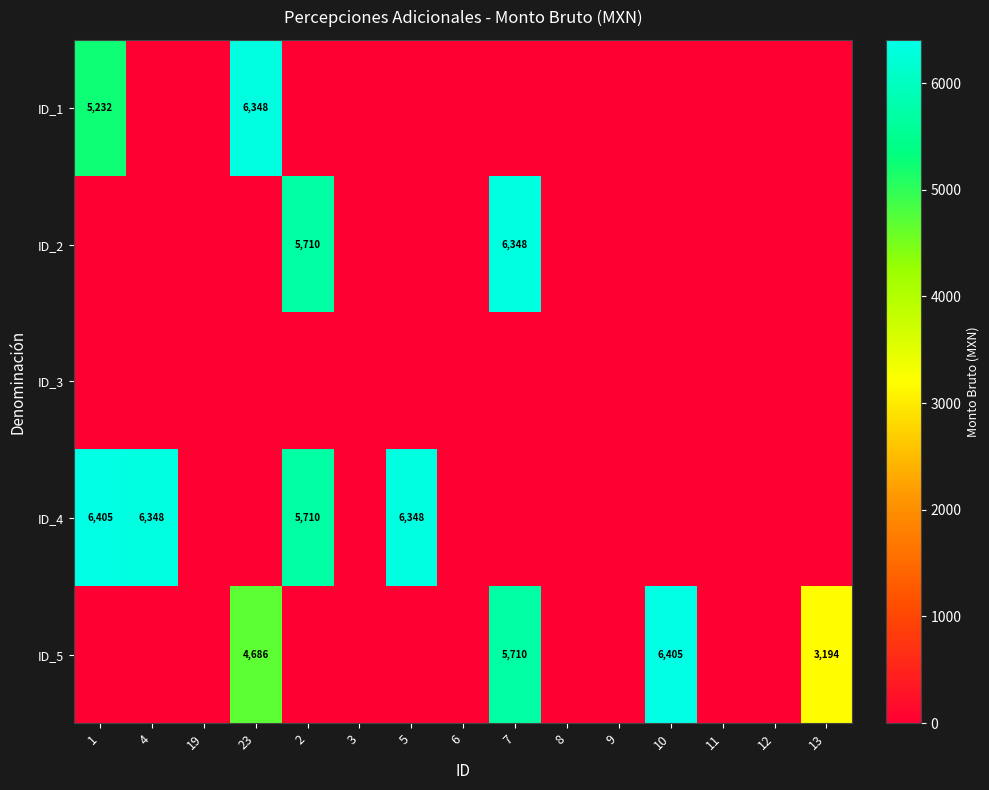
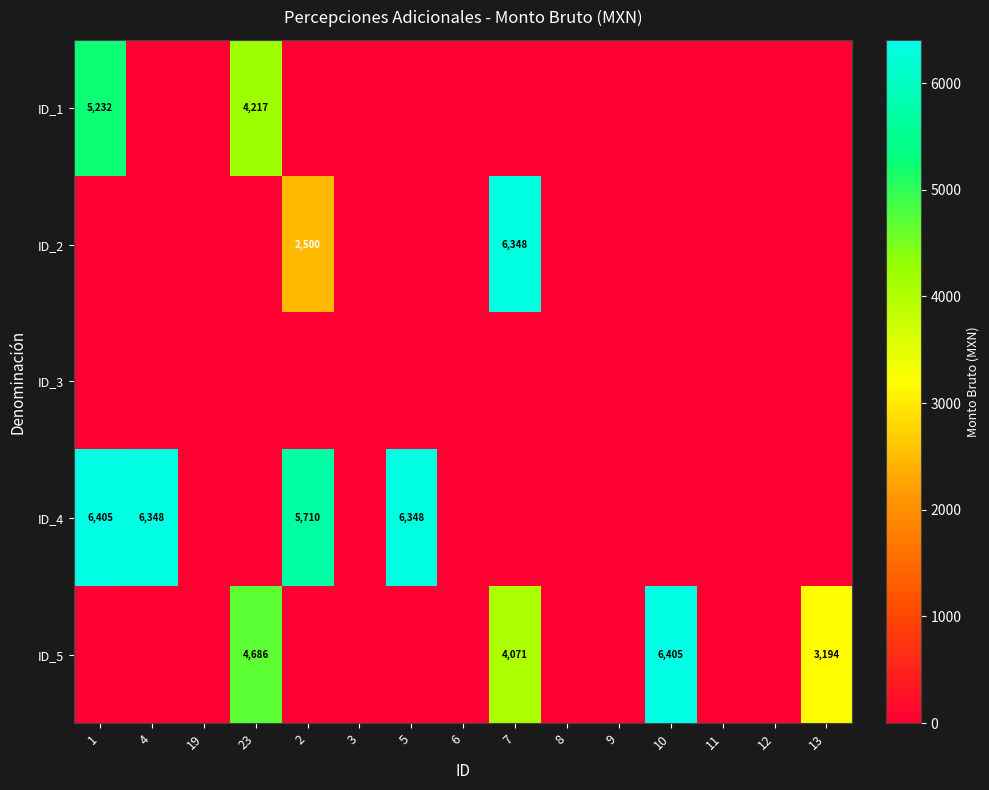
ID_1, 23: 6,348 -> 4,217
ID_2, 2: 5,710 -> 2,500
ID_5, 7: 5,710 -> 4,071
